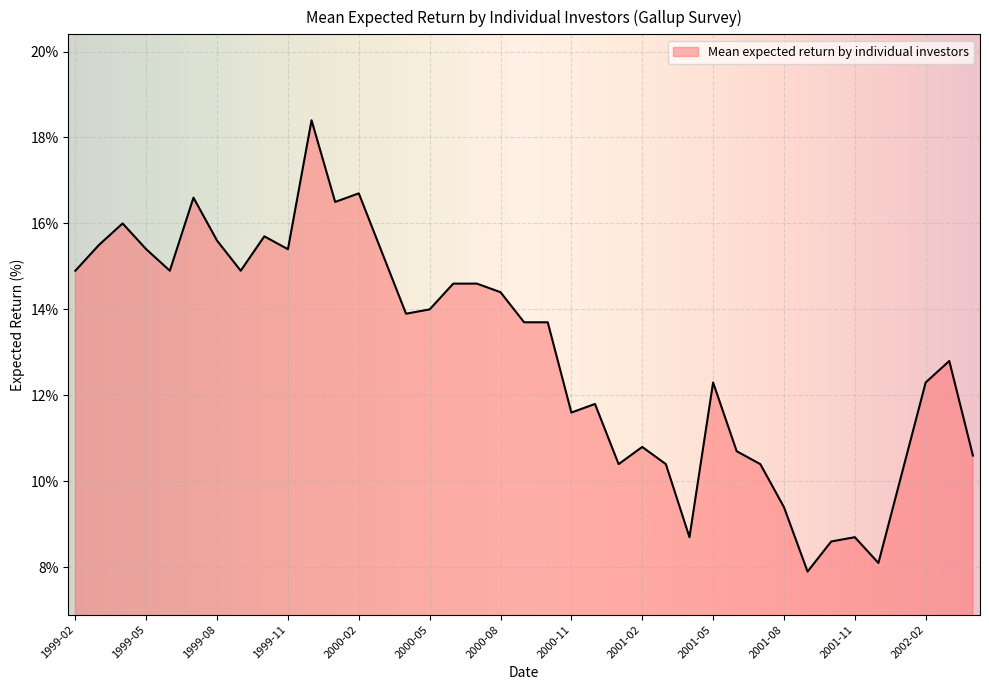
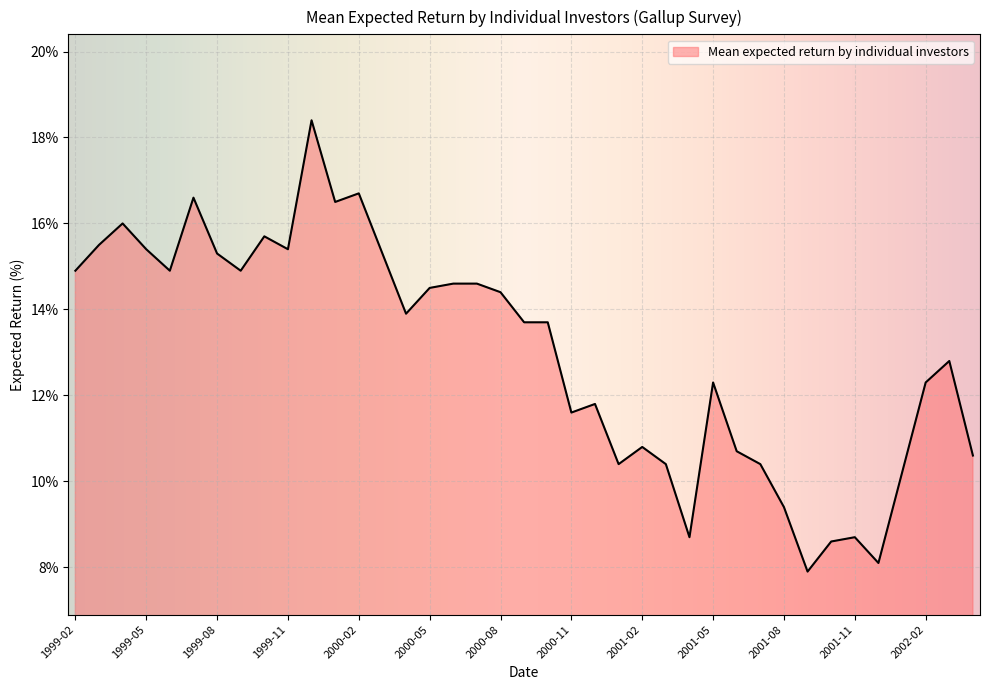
1999-08: 15.6% -> 15.3%
2000-05: 14.0% -> 14.5%
